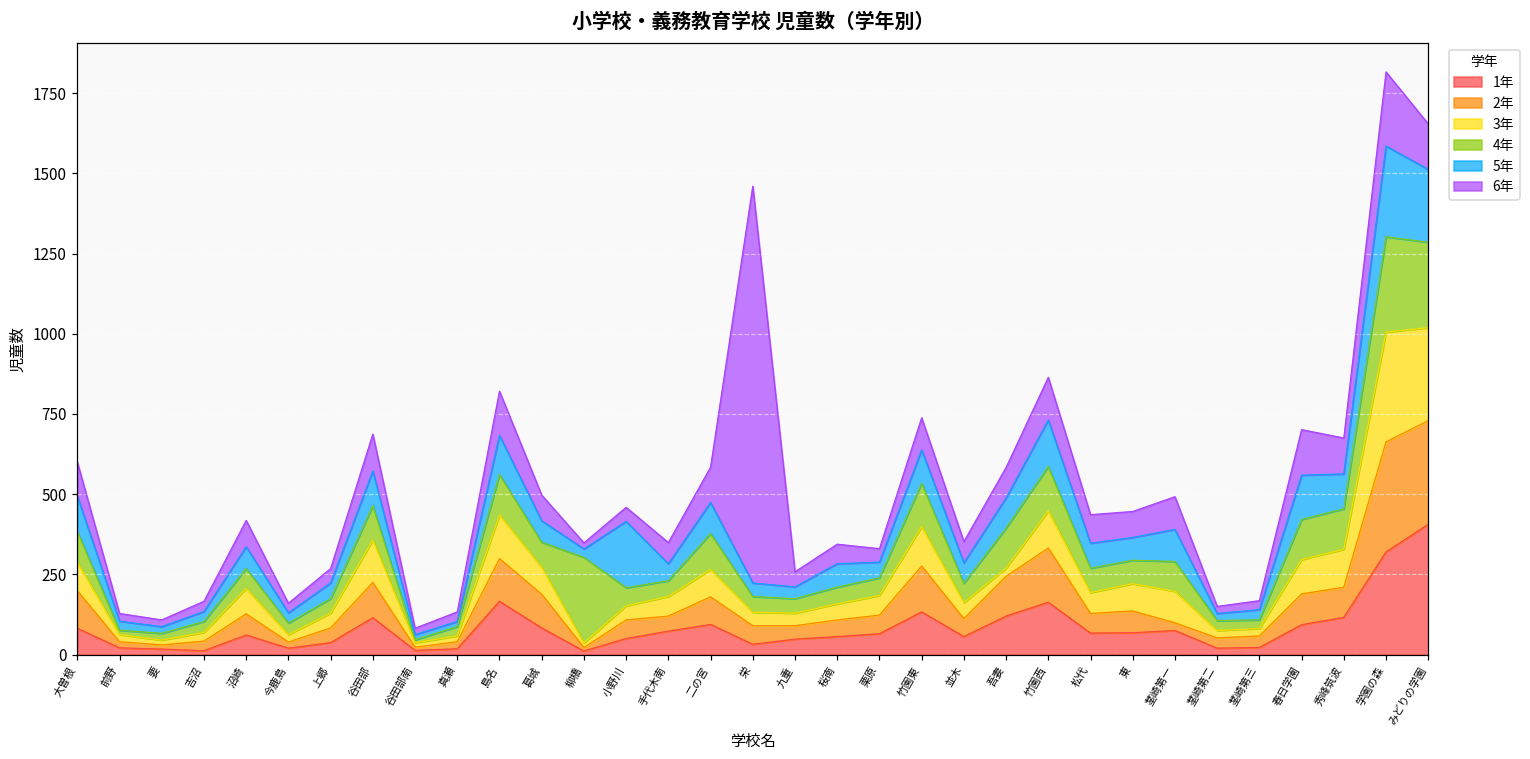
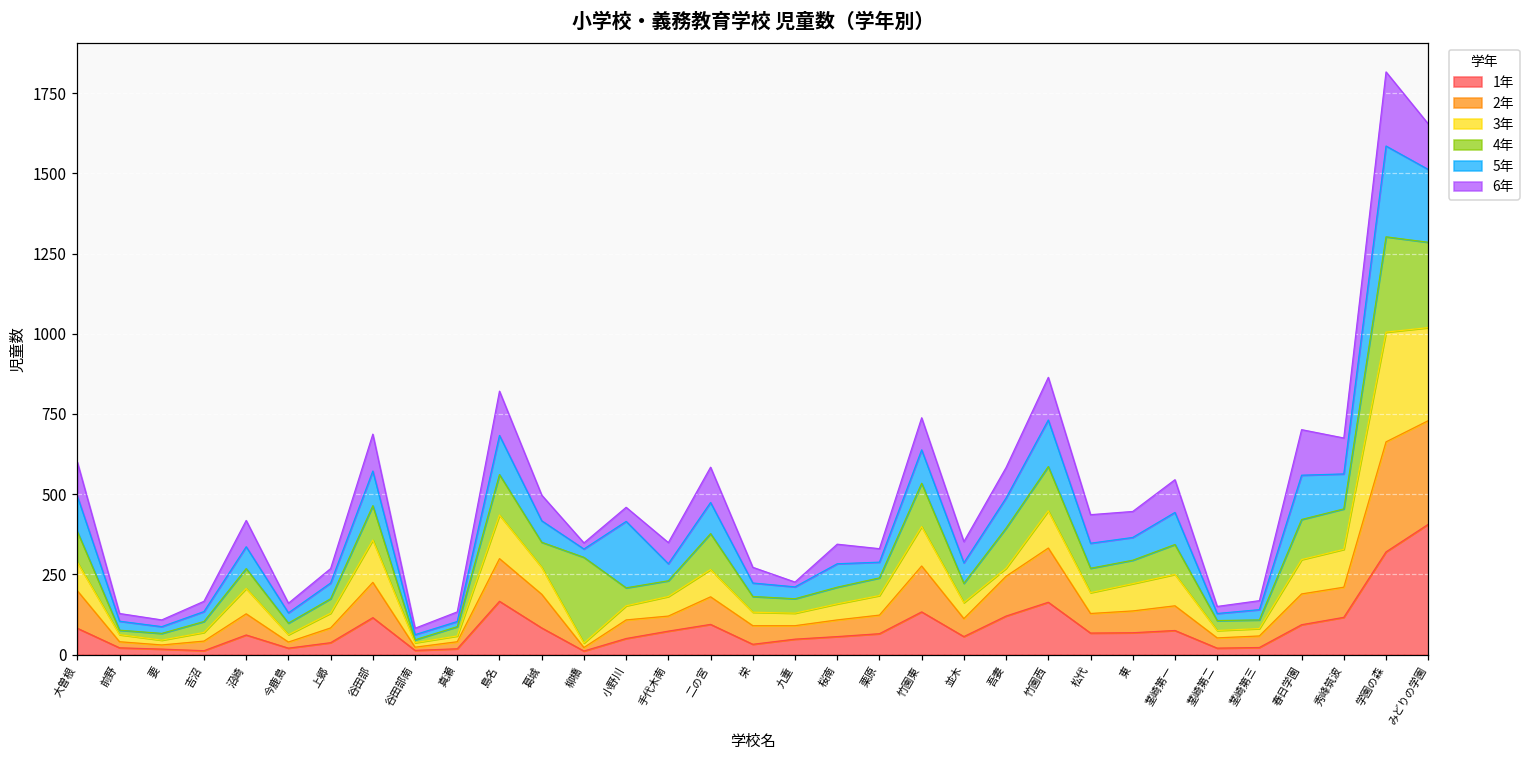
6年, 栄: 1240 -> 50
6年, 九重: 50 -> 20
2年, 茎崎第一: 20 -> 80
